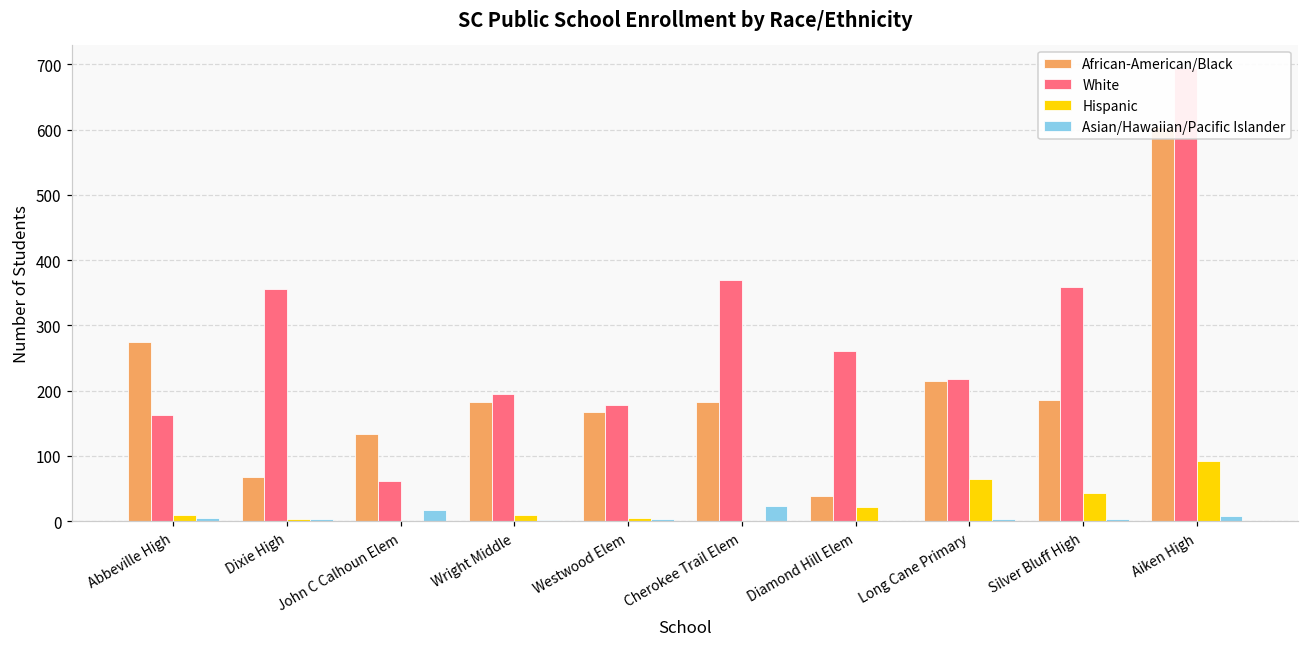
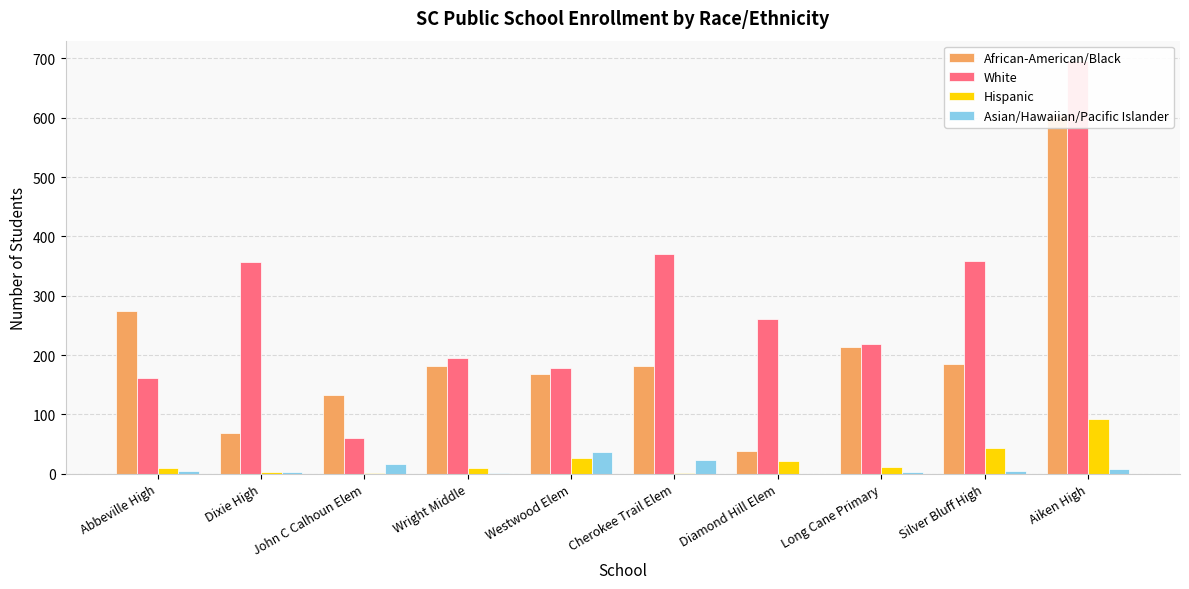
Hispanic, Westwood Elem: 10 -> 30
Asian/Hawaiian/Pacific Islander, Westwood Elem: 0 -> 40
Hispanic, Long Cane Primary: 60 -> 10
